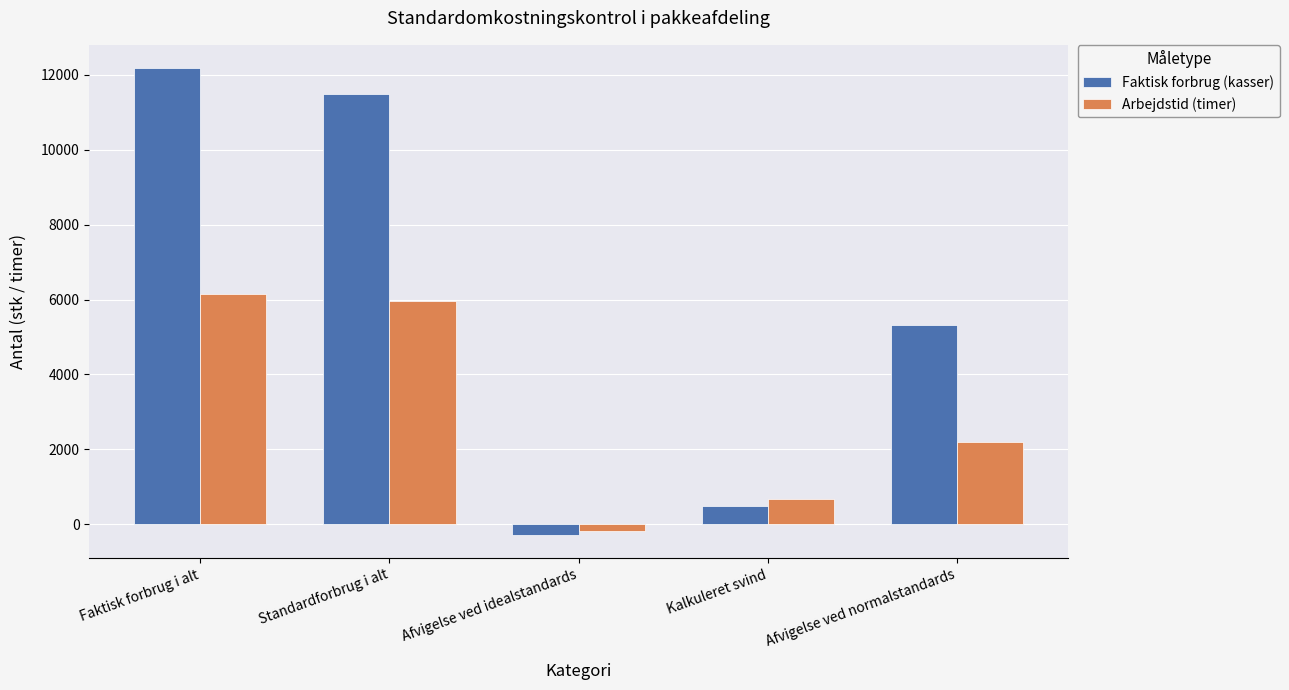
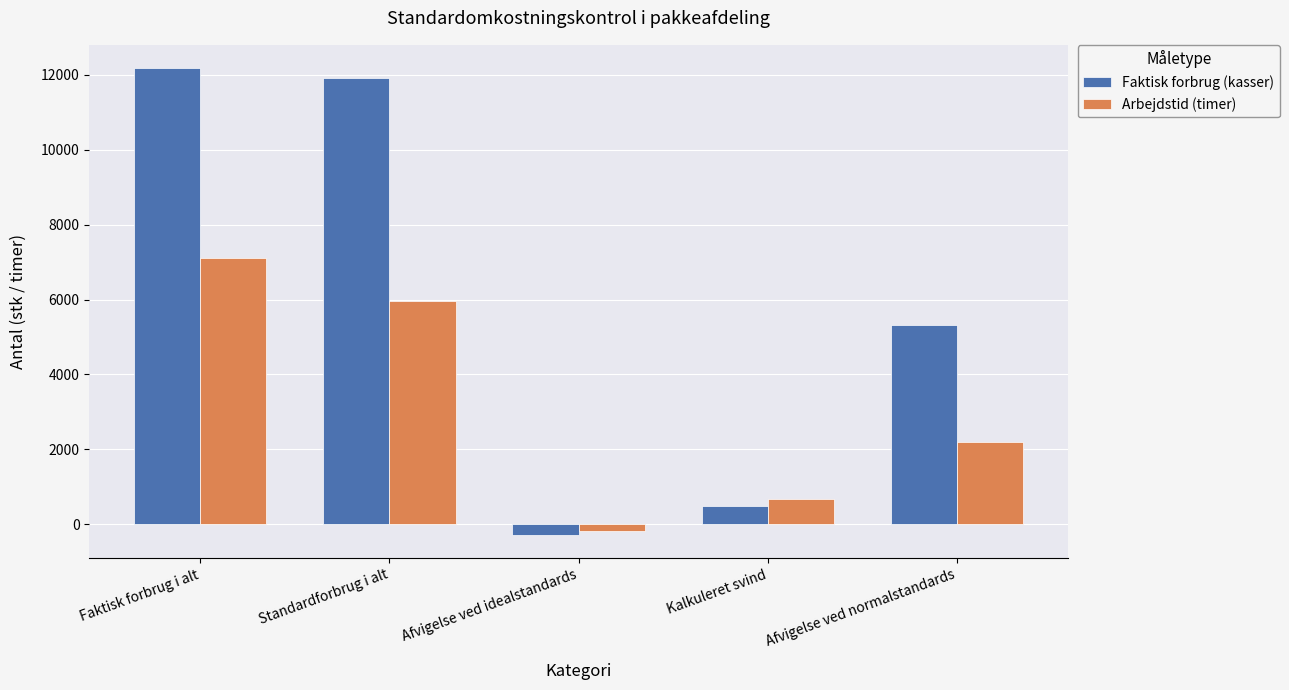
Arbejdstid (timer), Faktisk forbrug i alt: 6100 -> 7100
Faktisk forbrug (kasser), Standardforbrug i alt: 11500 -> 11900
